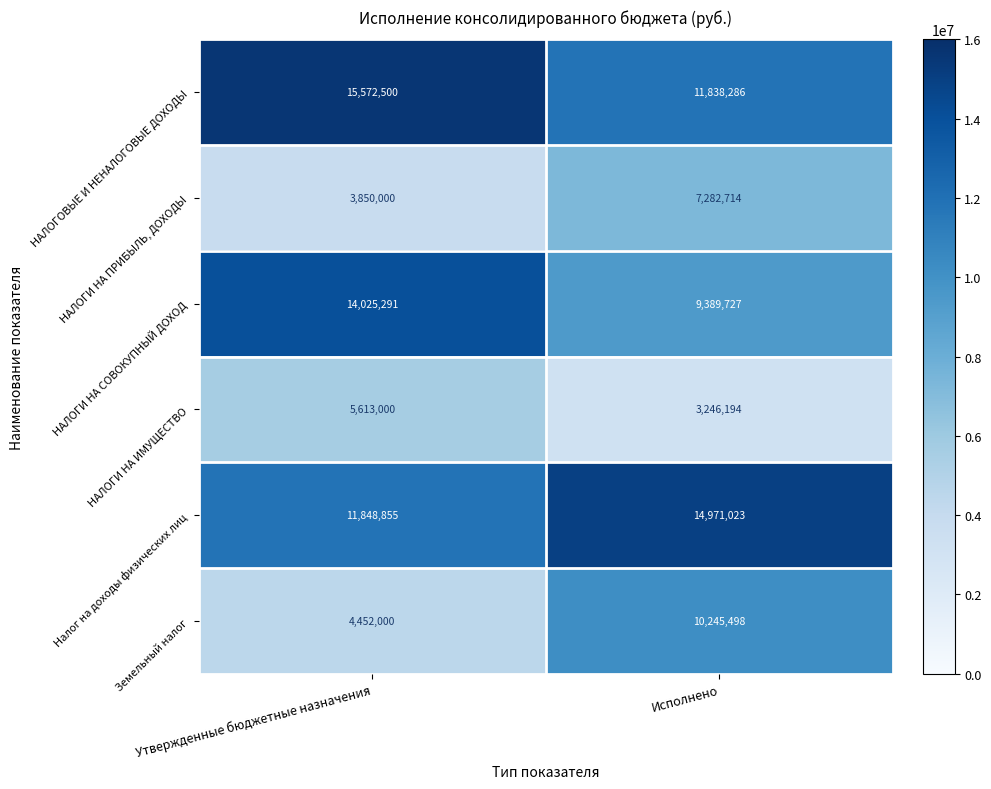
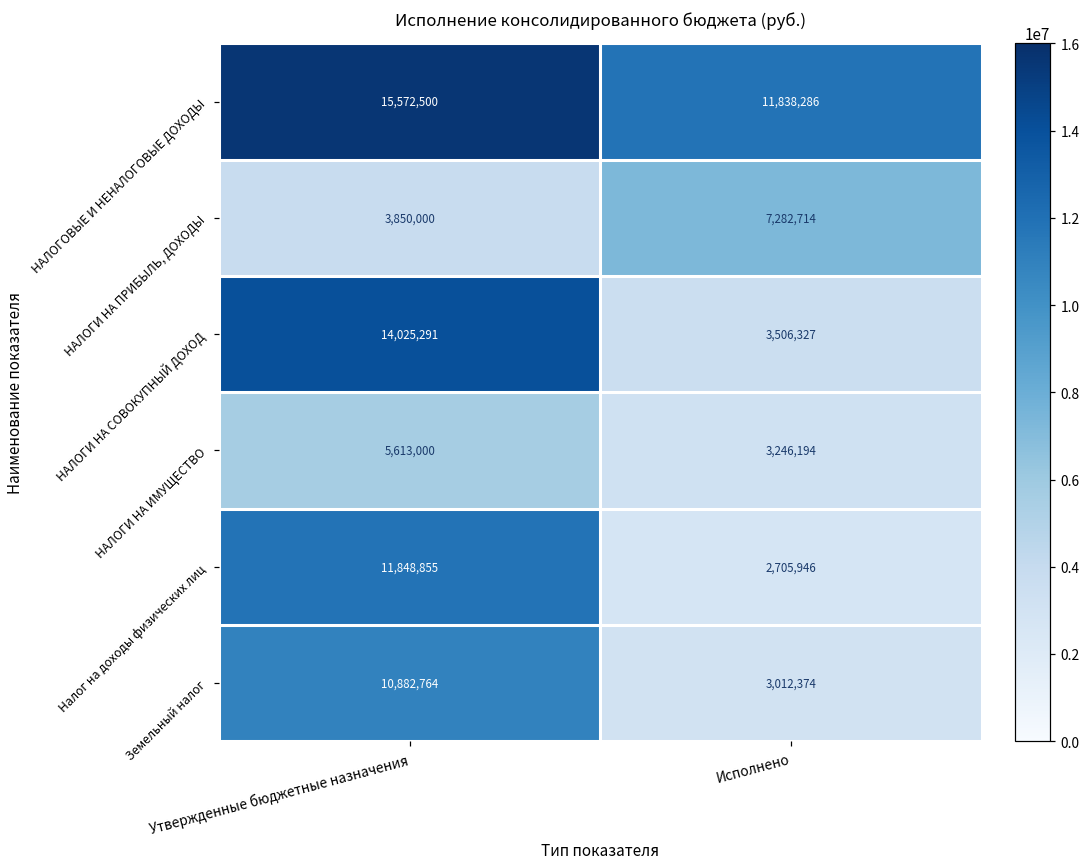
НАЛОГИ НА СОВОКУПНЫЙ ДОХОД, Исполнено: 9,389,727 -> 3,506,327
Налог на доходы физических лиц, Исполнено: 14,971,023 -> 2,705,946
Земельный налог, Утвержденные бюджетные назначения: 4,452,000 -> 10,882,764
Земельный налог, Исполнено: 10,245,498 -> 3,012,374
